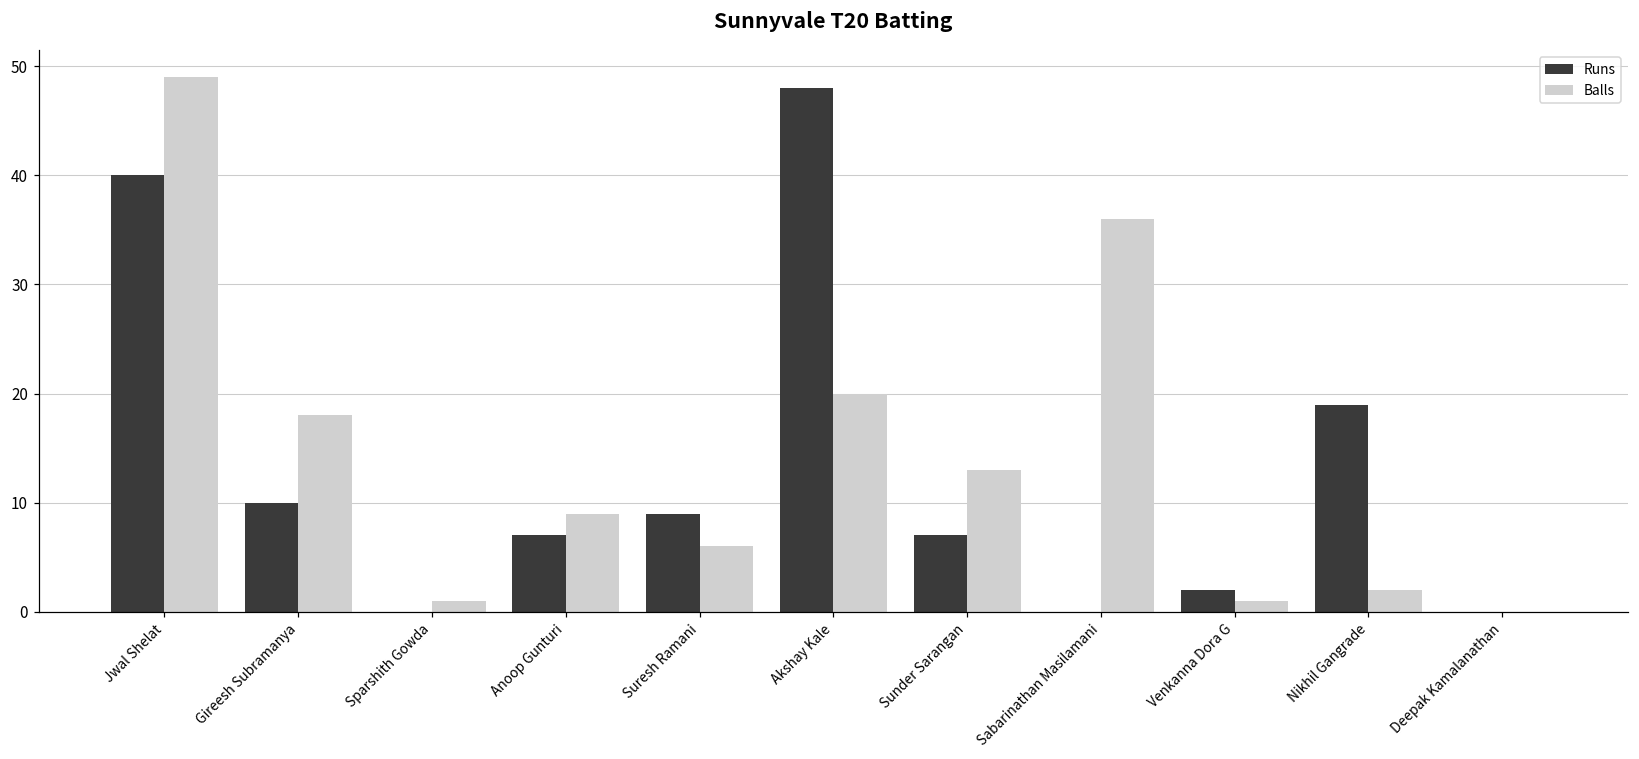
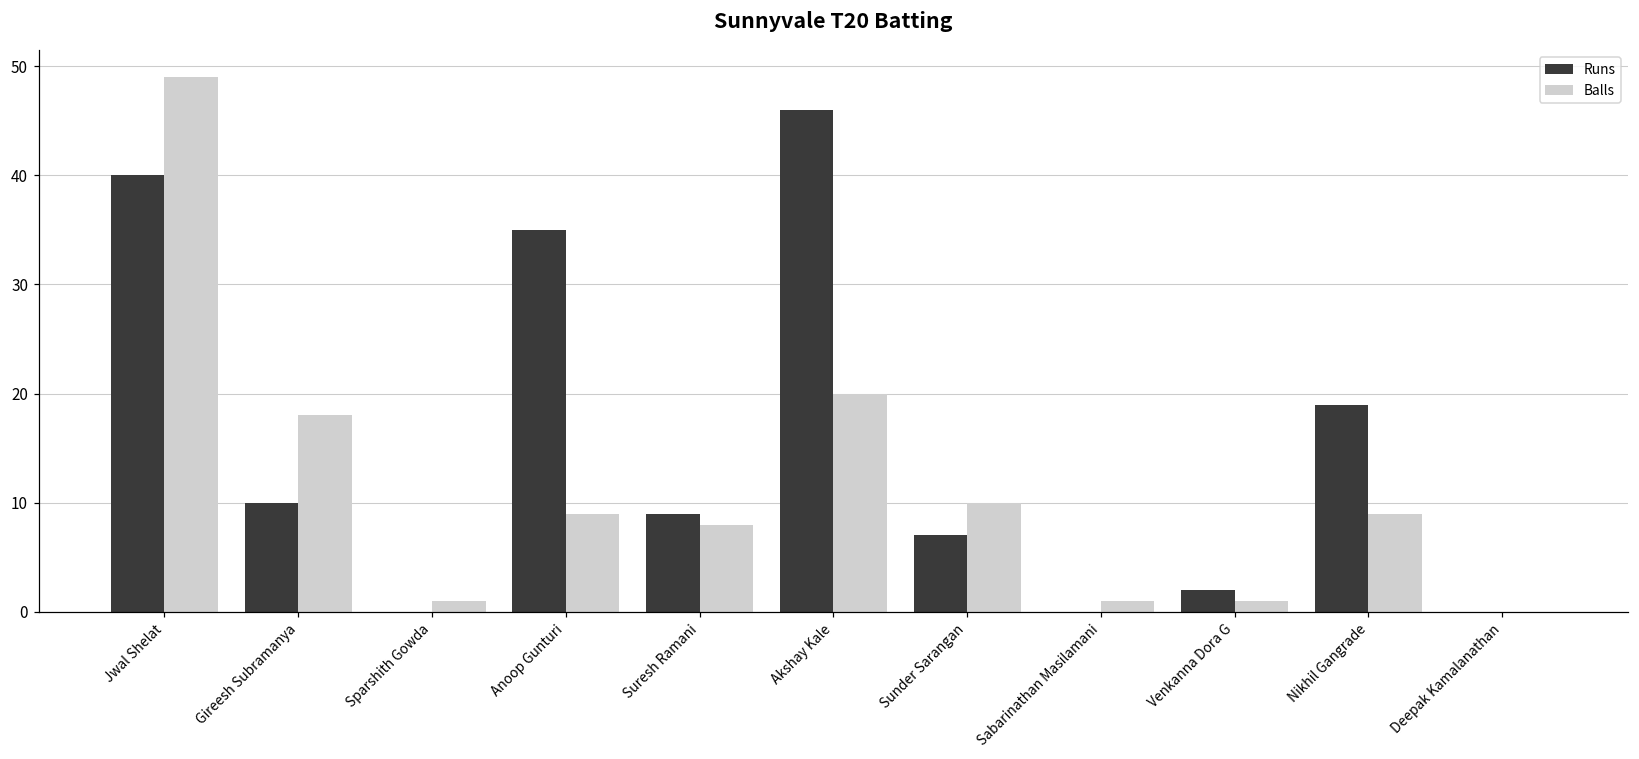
Runs, Anoop Gunturi: 7 -> 35
Balls, Suresh Ramani: 6 -> 8
Runs, Akshay Kale: 48 -> 46
Balls, Sunder Sarangan: 13 -> 10
Balls, Sabarinathan Masilamani: 36 -> 1
Balls, Nikhil Gangrade: 2 -> 9
